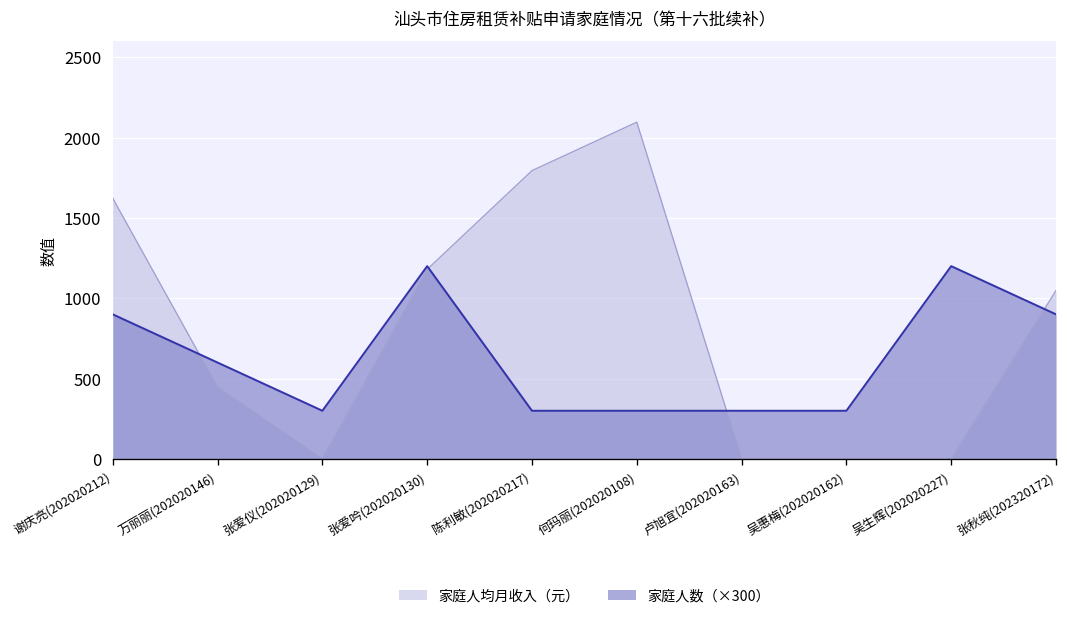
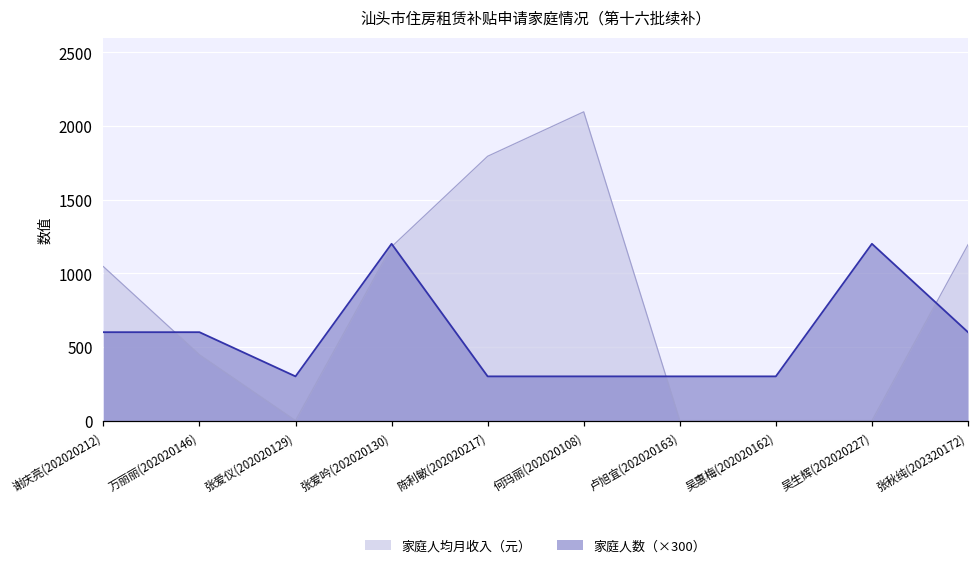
家庭人均月收入（元）, 谢庆亮(202020212): 1620 -> 1050
家庭人数（×300）, 谢庆亮(202020212): 900 -> 600
家庭人均月收入（元）, 张秋纯(202320172): 1050 -> 1190
家庭人数（×300）, 张秋纯(202320172): 900 -> 600
